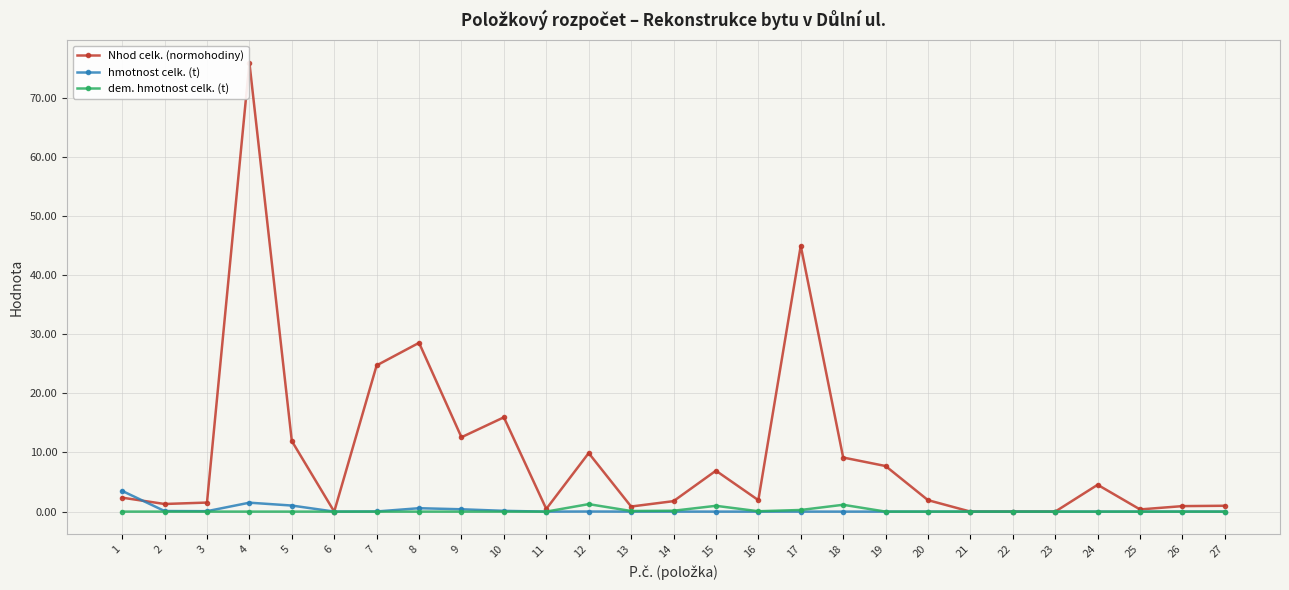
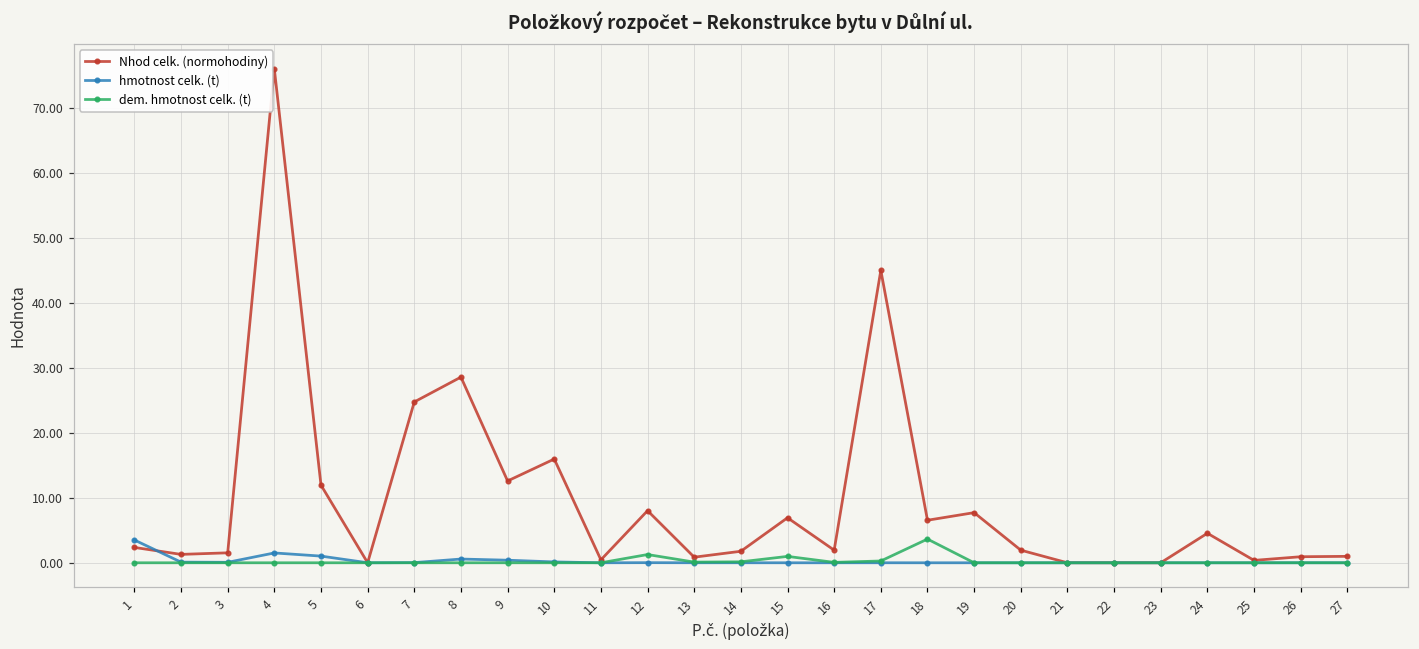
Nhod celk. (normohodiny), 12: 10 -> 8
Nhod celk. (normohodiny), 18: 9 -> 7
dem. hmotnost celk. (t), 18: 1 -> 4
